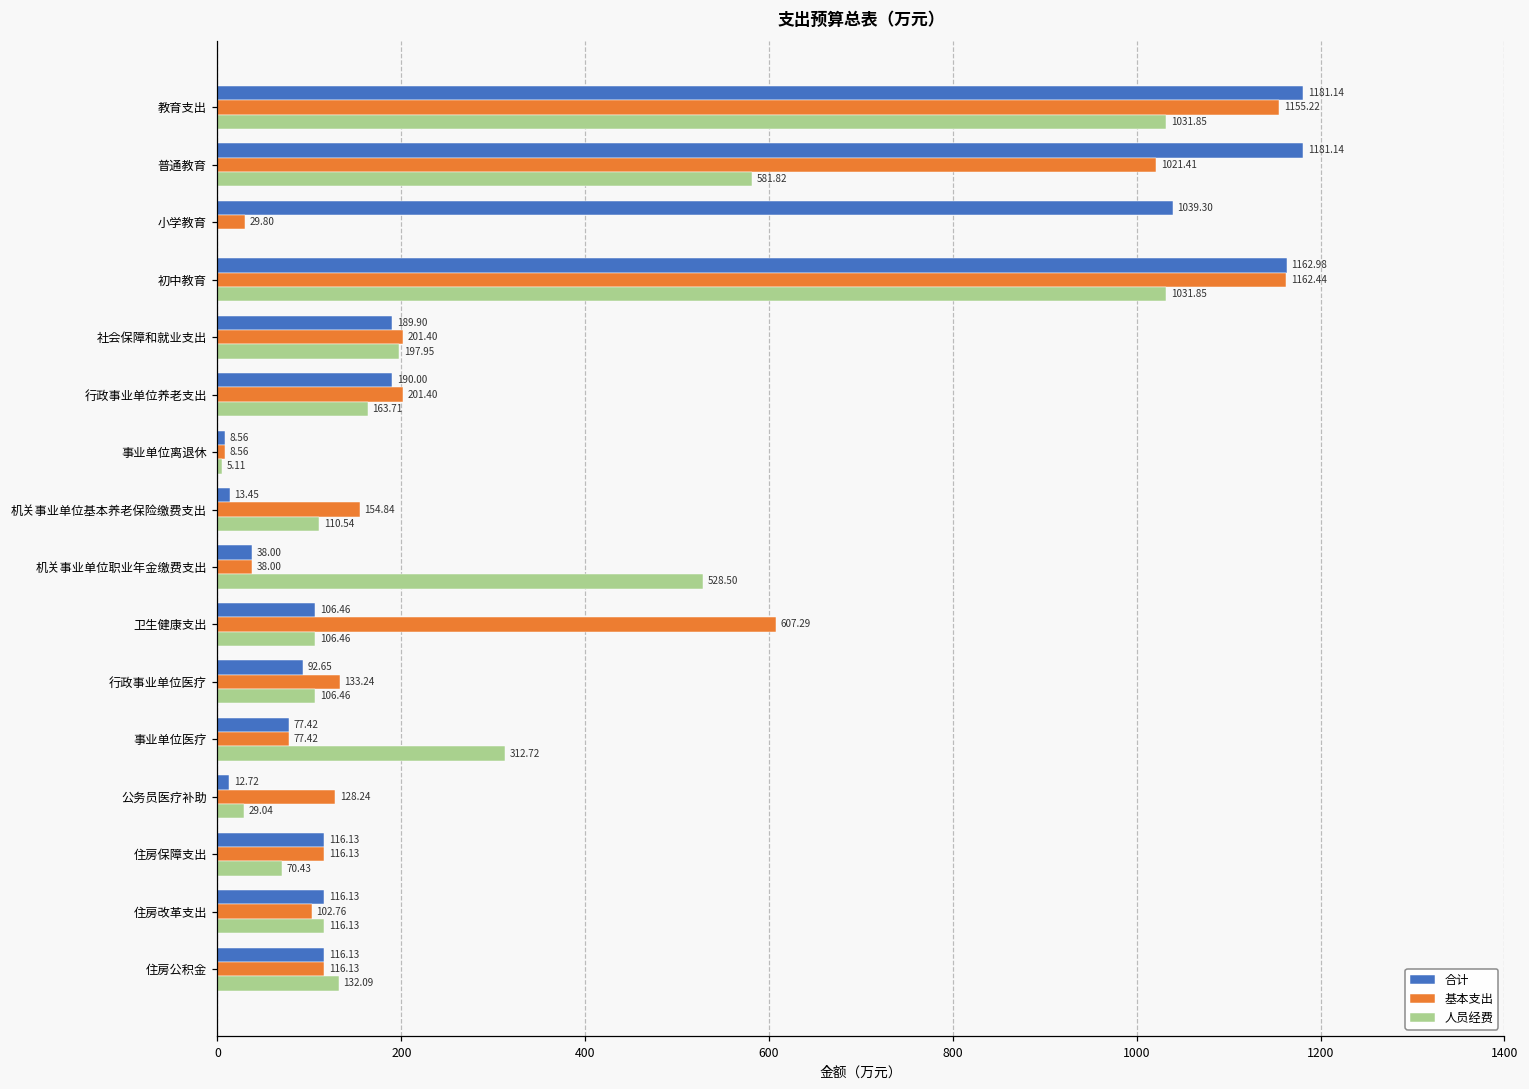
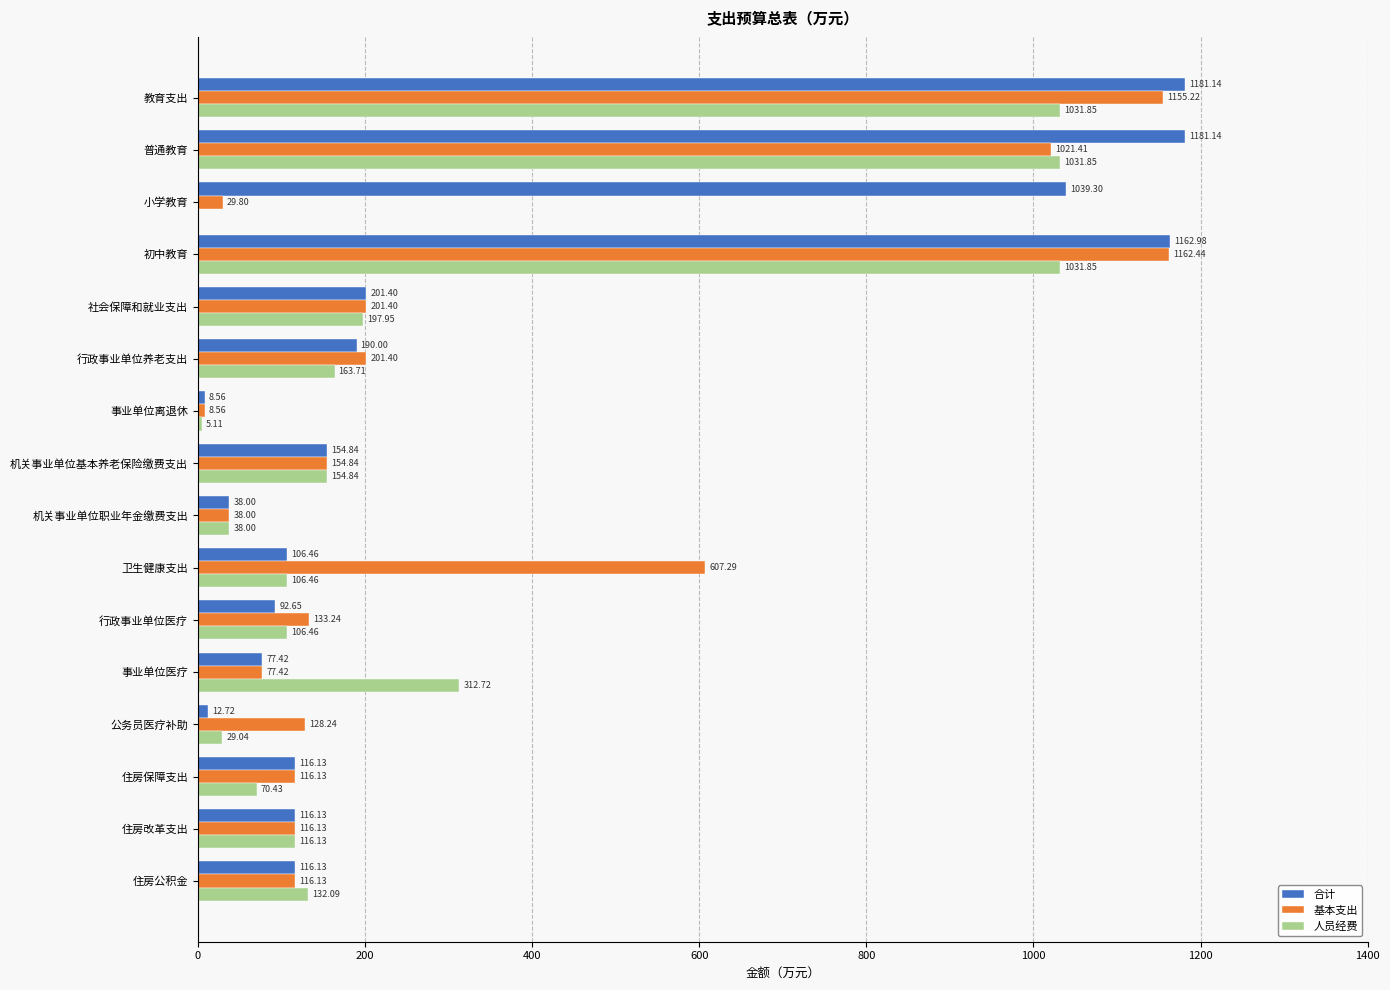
人员经费, 普通教育: 581.82 -> 1031.85
合计, 社会保障和就业支出: 189.90 -> 201.40
合计, 机关事业单位基本养老保险缴费支出: 13.45 -> 154.84
人员经费, 机关事业单位基本养老保险缴费支出: 110.54 -> 154.84
人员经费, 机关事业单位职业年金缴费支出: 528.50 -> 38.00
基本支出, 住房改革支出: 102.76 -> 116.13
